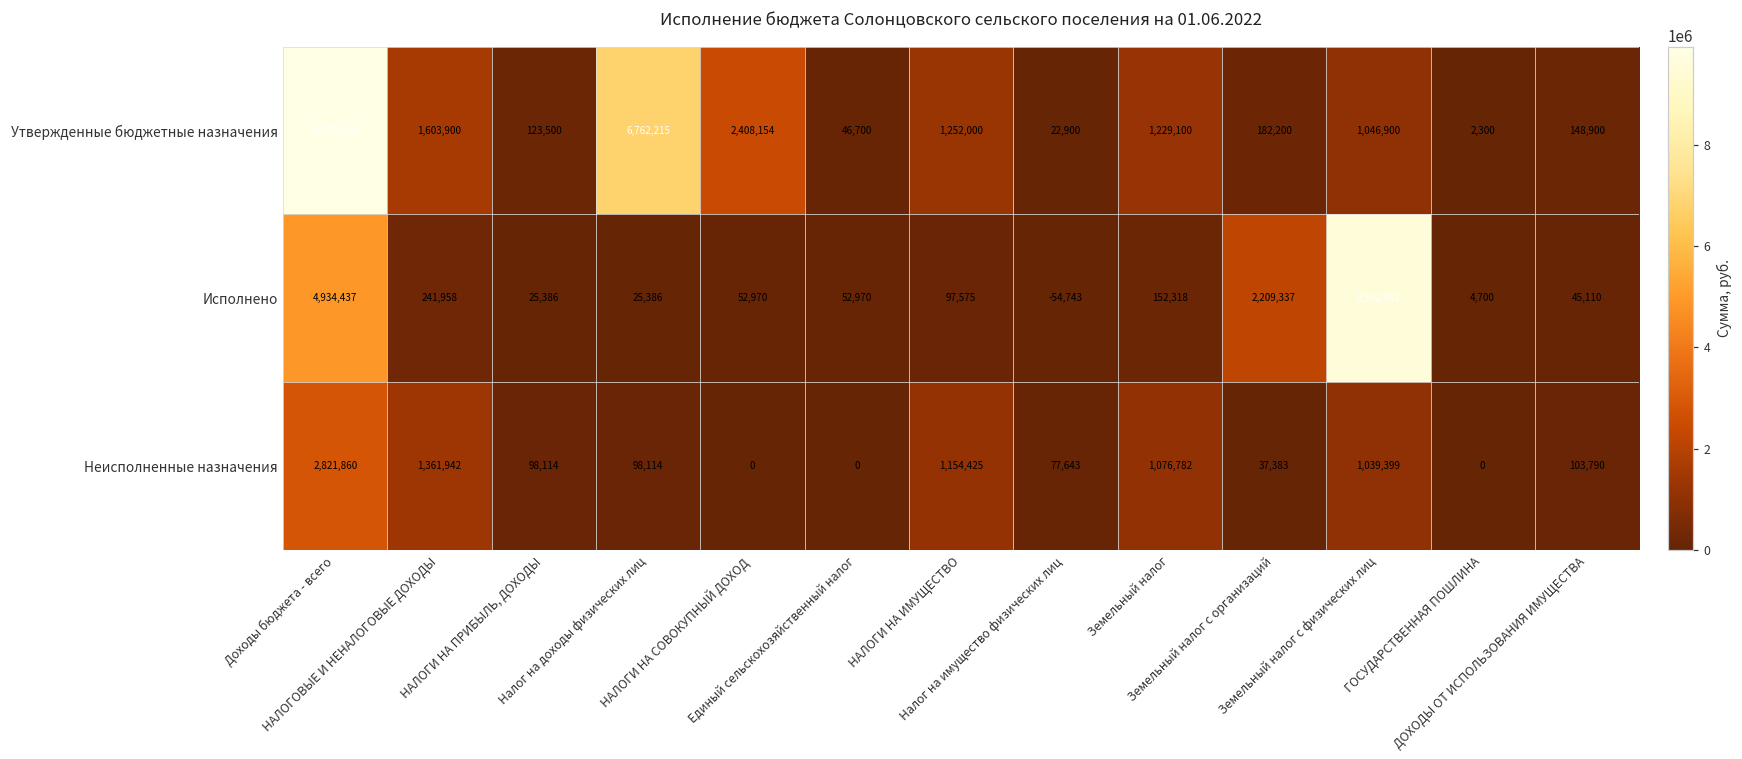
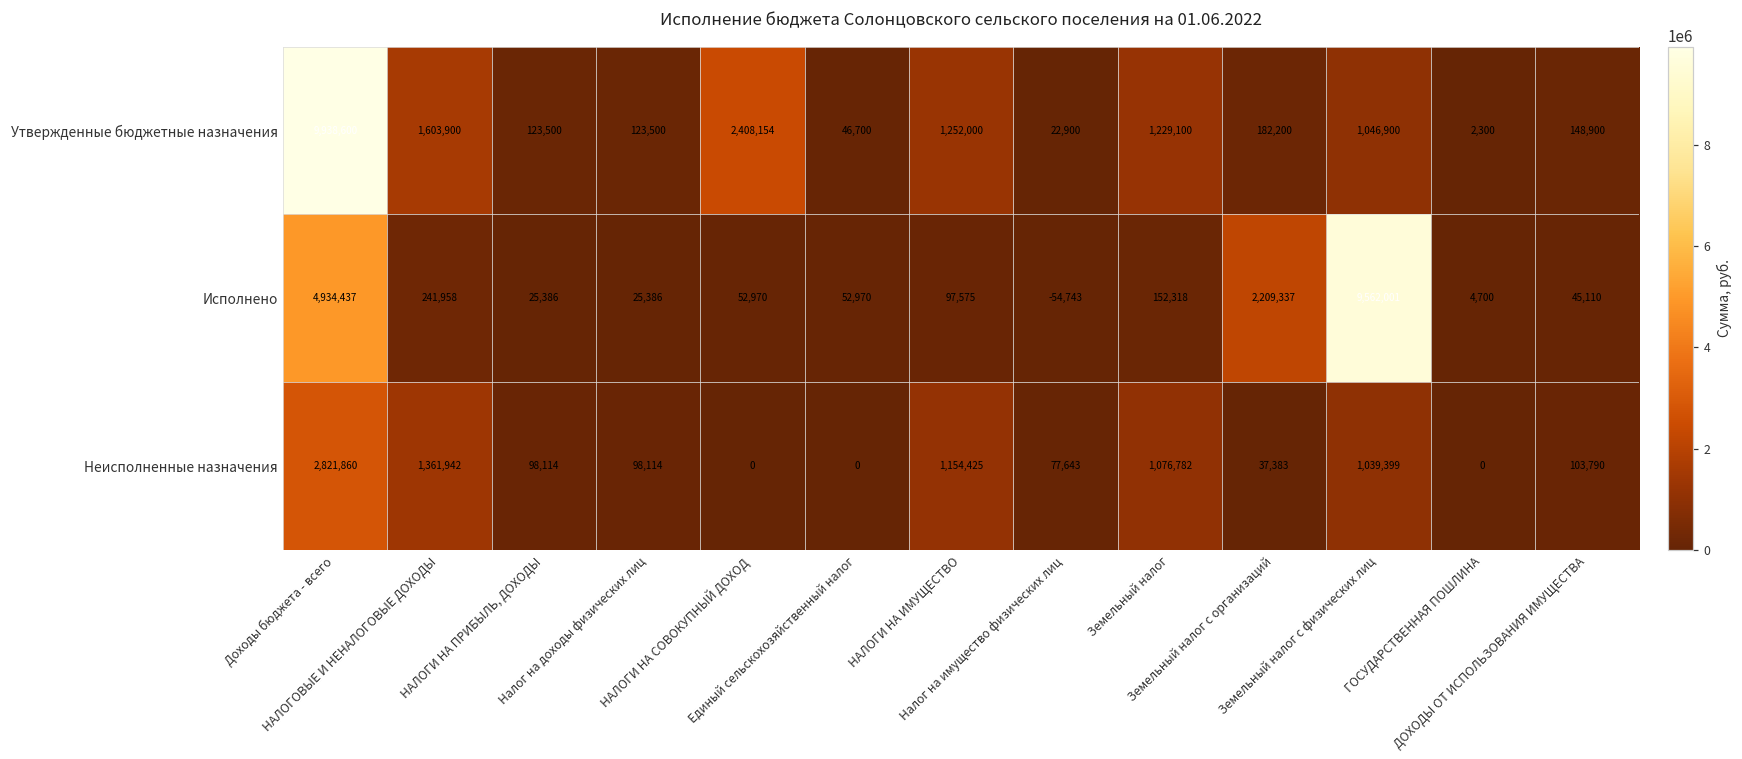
Утвержденные бюджетные назначения, Налог на доходы физических лиц: 6,762,215 -> 123,500
